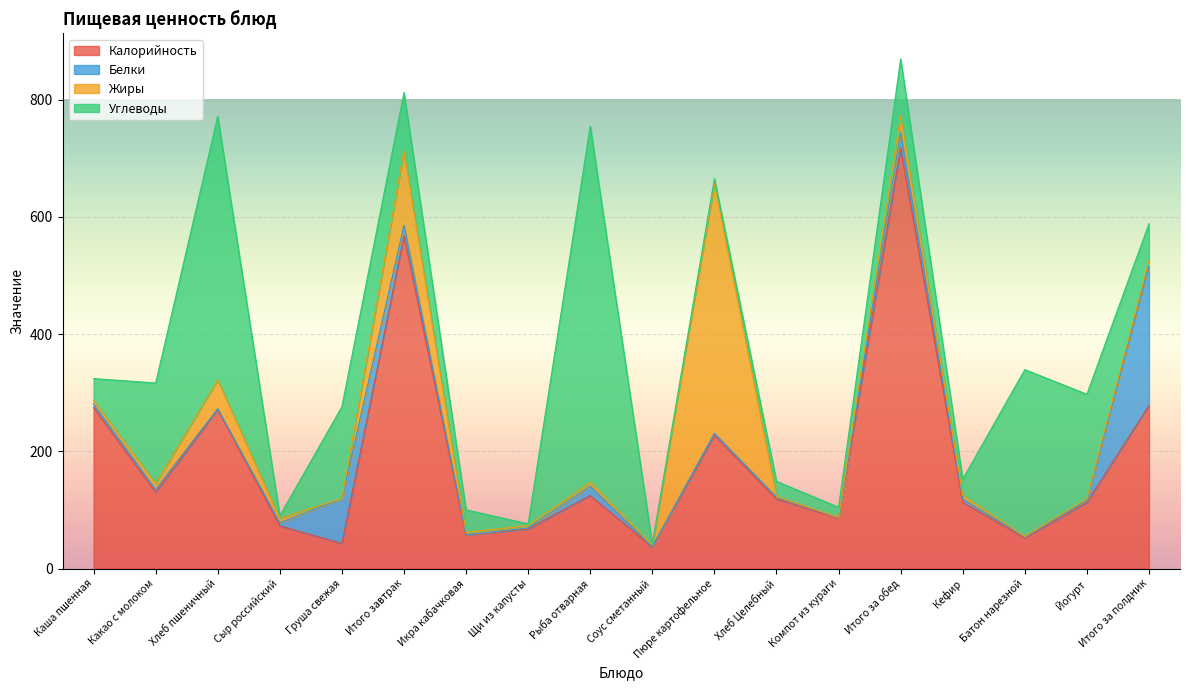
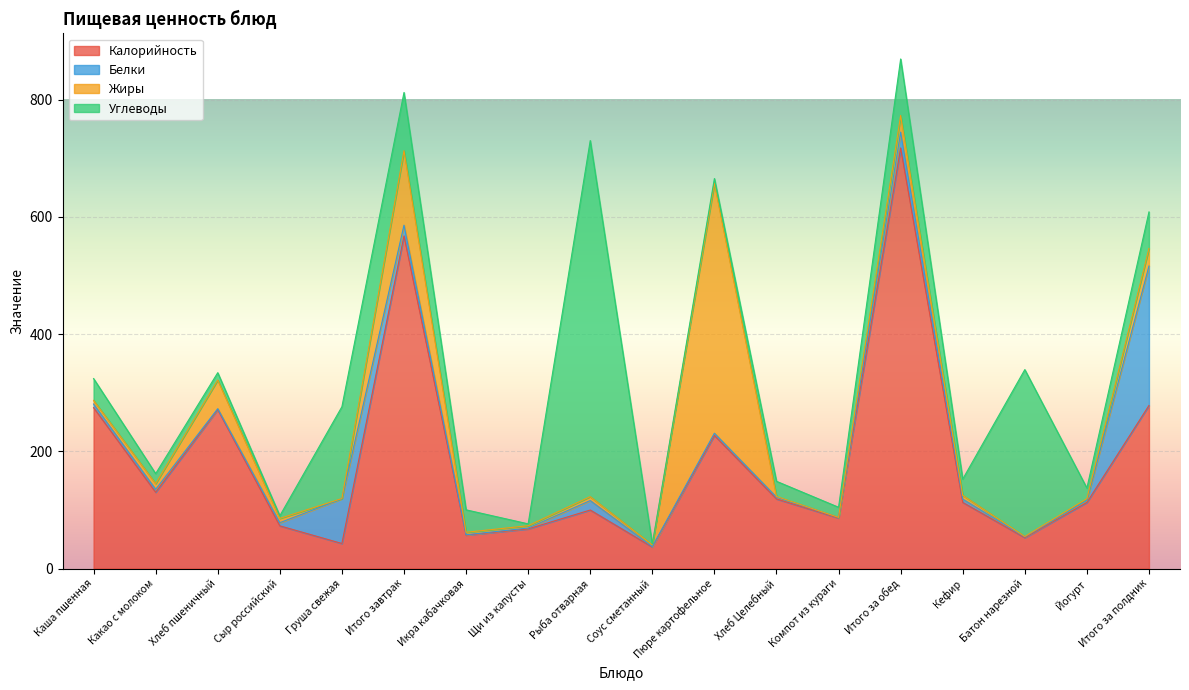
Углеводы, Какао с молоком: 170 -> 20
Углеводы, Хлеб пшеничный: 450 -> 10
Калорийность, Рыба отварная: 120 -> 100
Углеводы, Йогурт: 180 -> 20
Жиры, Итого за полдник: 10 -> 30
